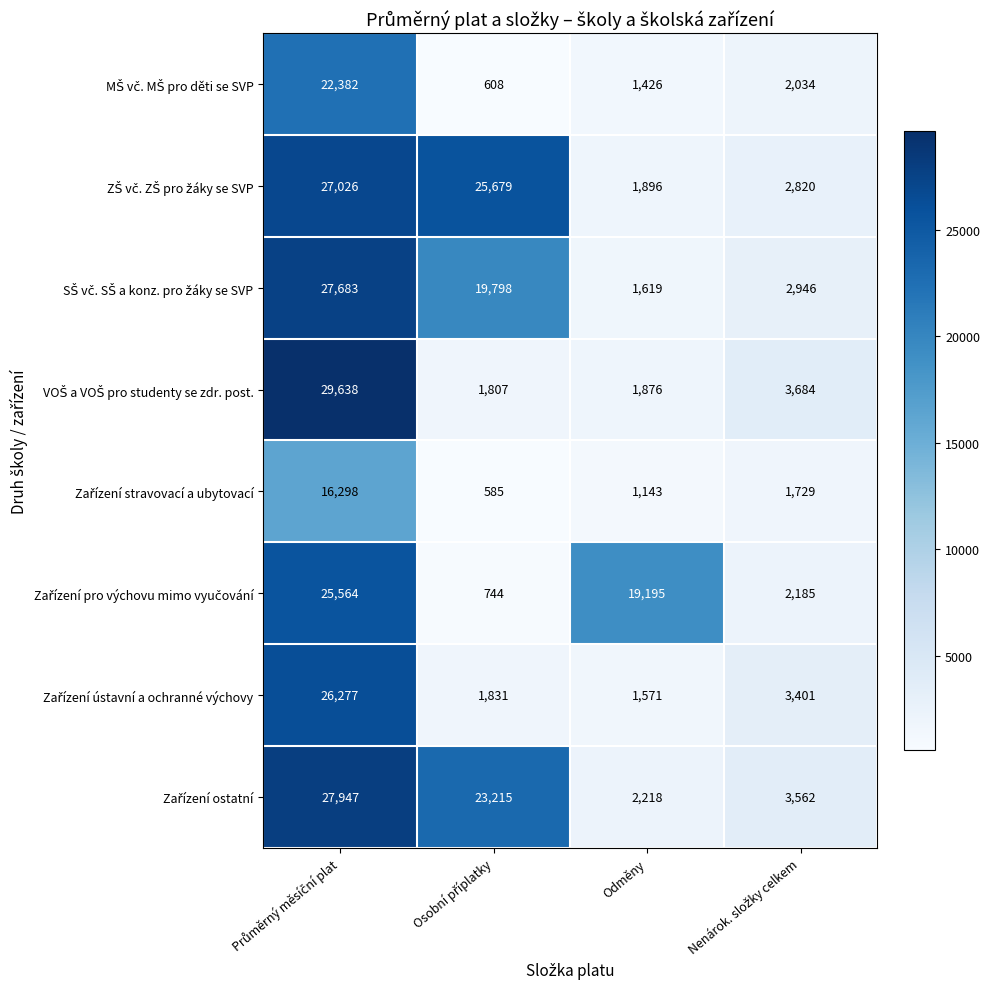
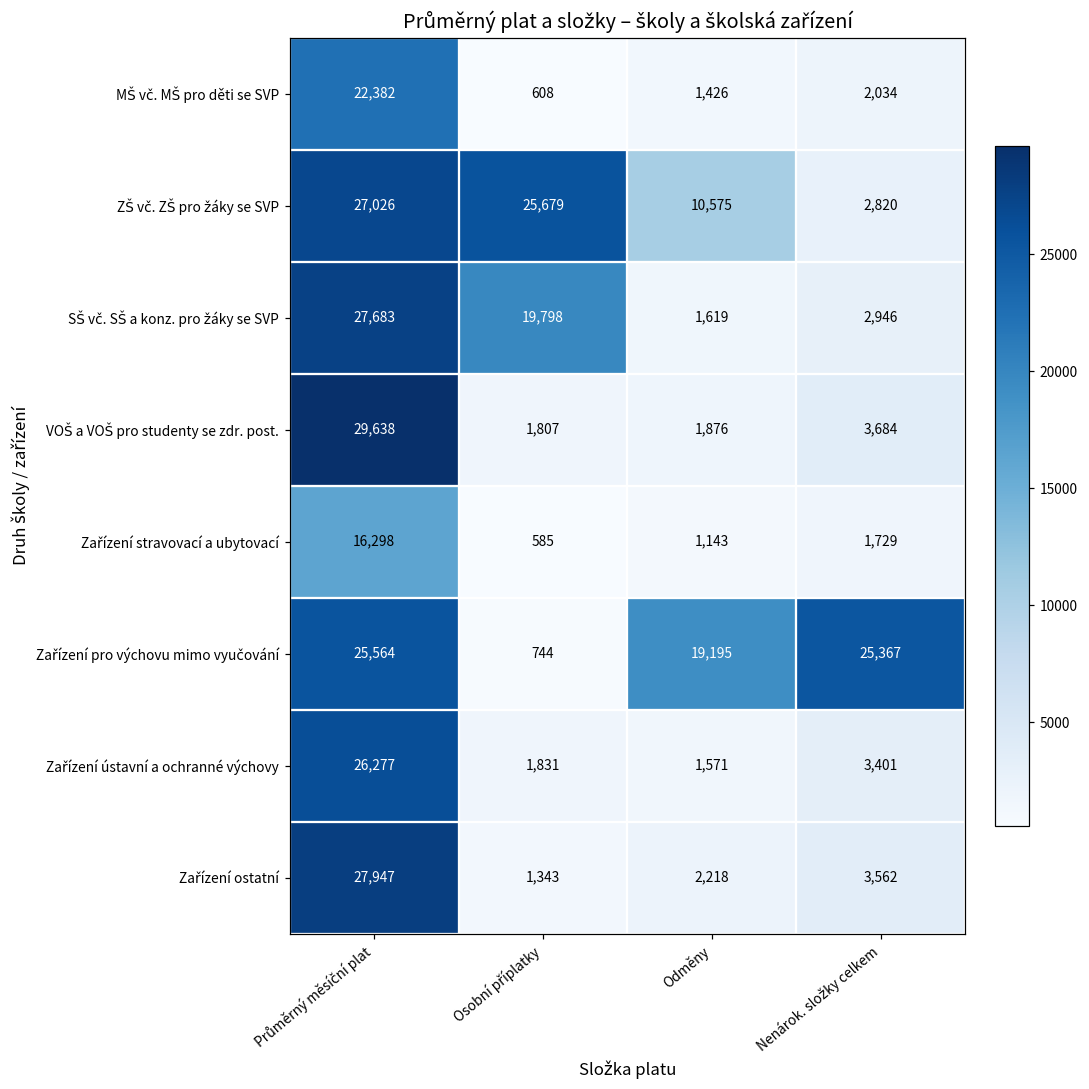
ZŠ vč. ZŠ pro žáky se SVP, Odměny: 1,896 -> 10,575
Zařízení pro výchovu mimo vyučování, Nenárok. složky celkem: 2,185 -> 25,367
Zařízení ostatní, Osobní příplatky: 23,215 -> 1,343
